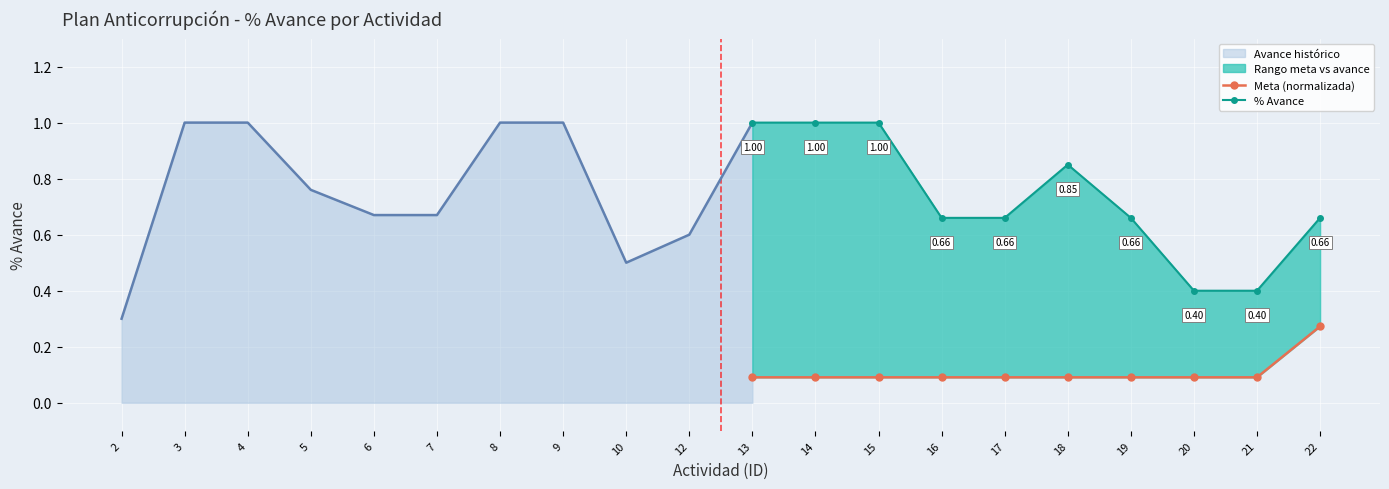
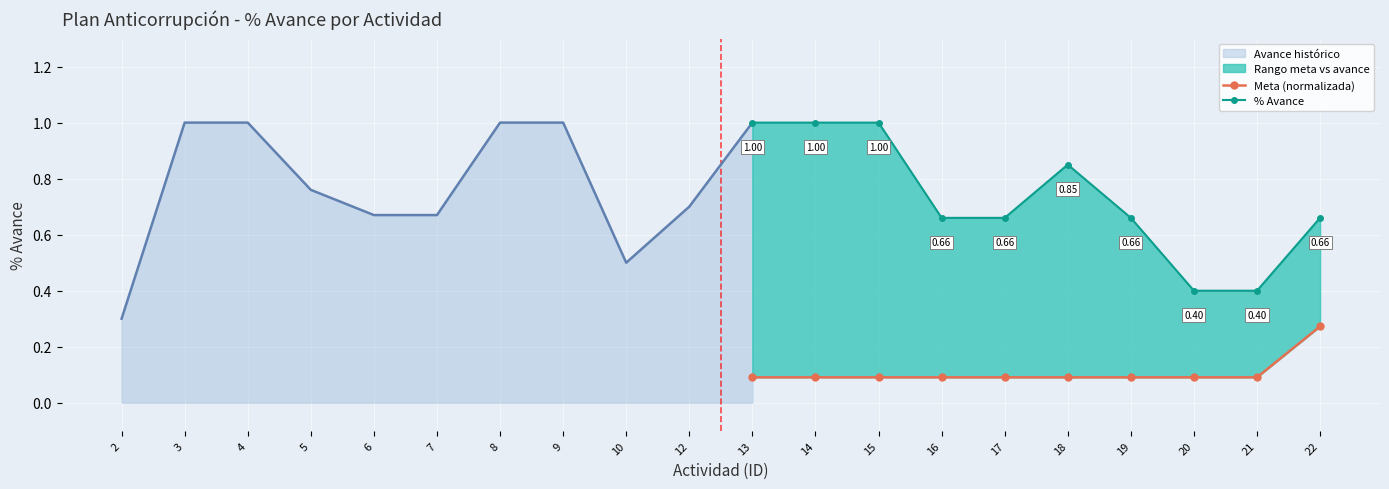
Avance histórico, 12: 0.6 -> 0.7
